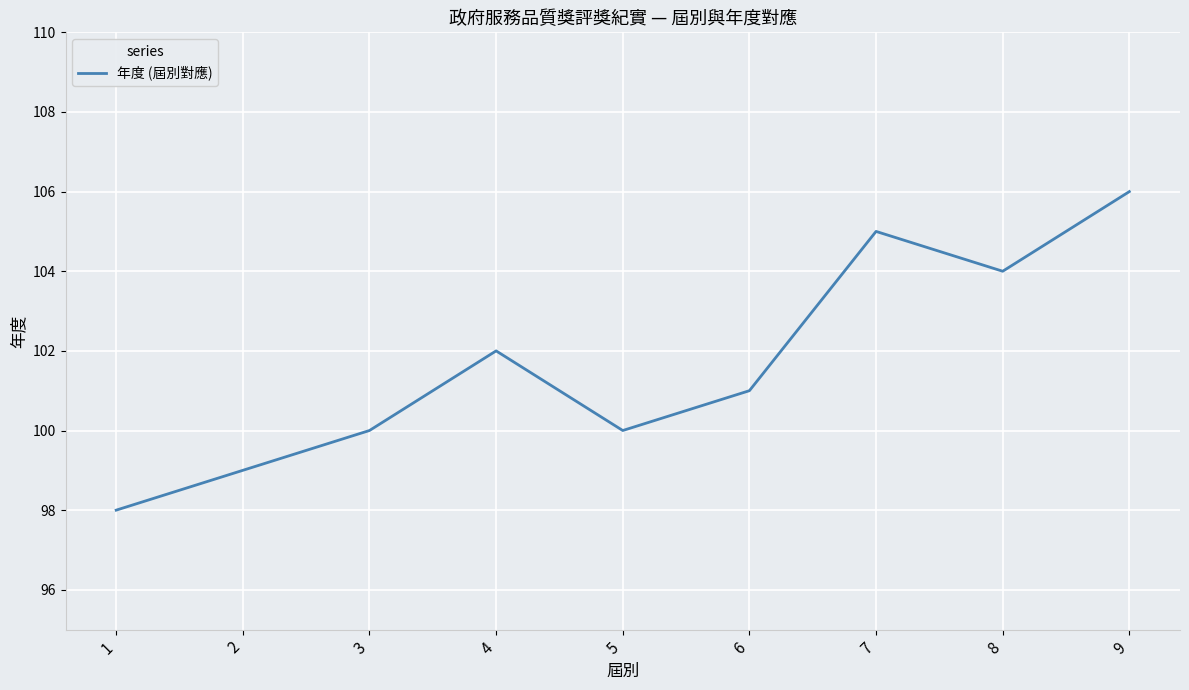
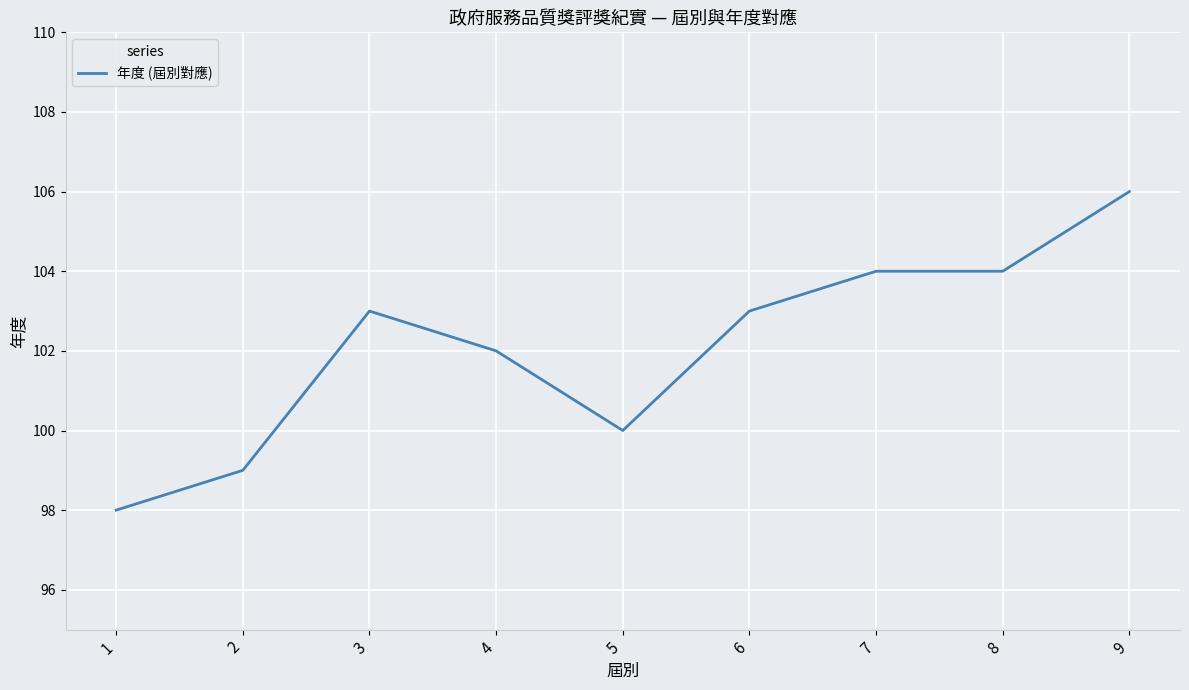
3: 100 -> 103
6: 101 -> 103
7: 105 -> 104
